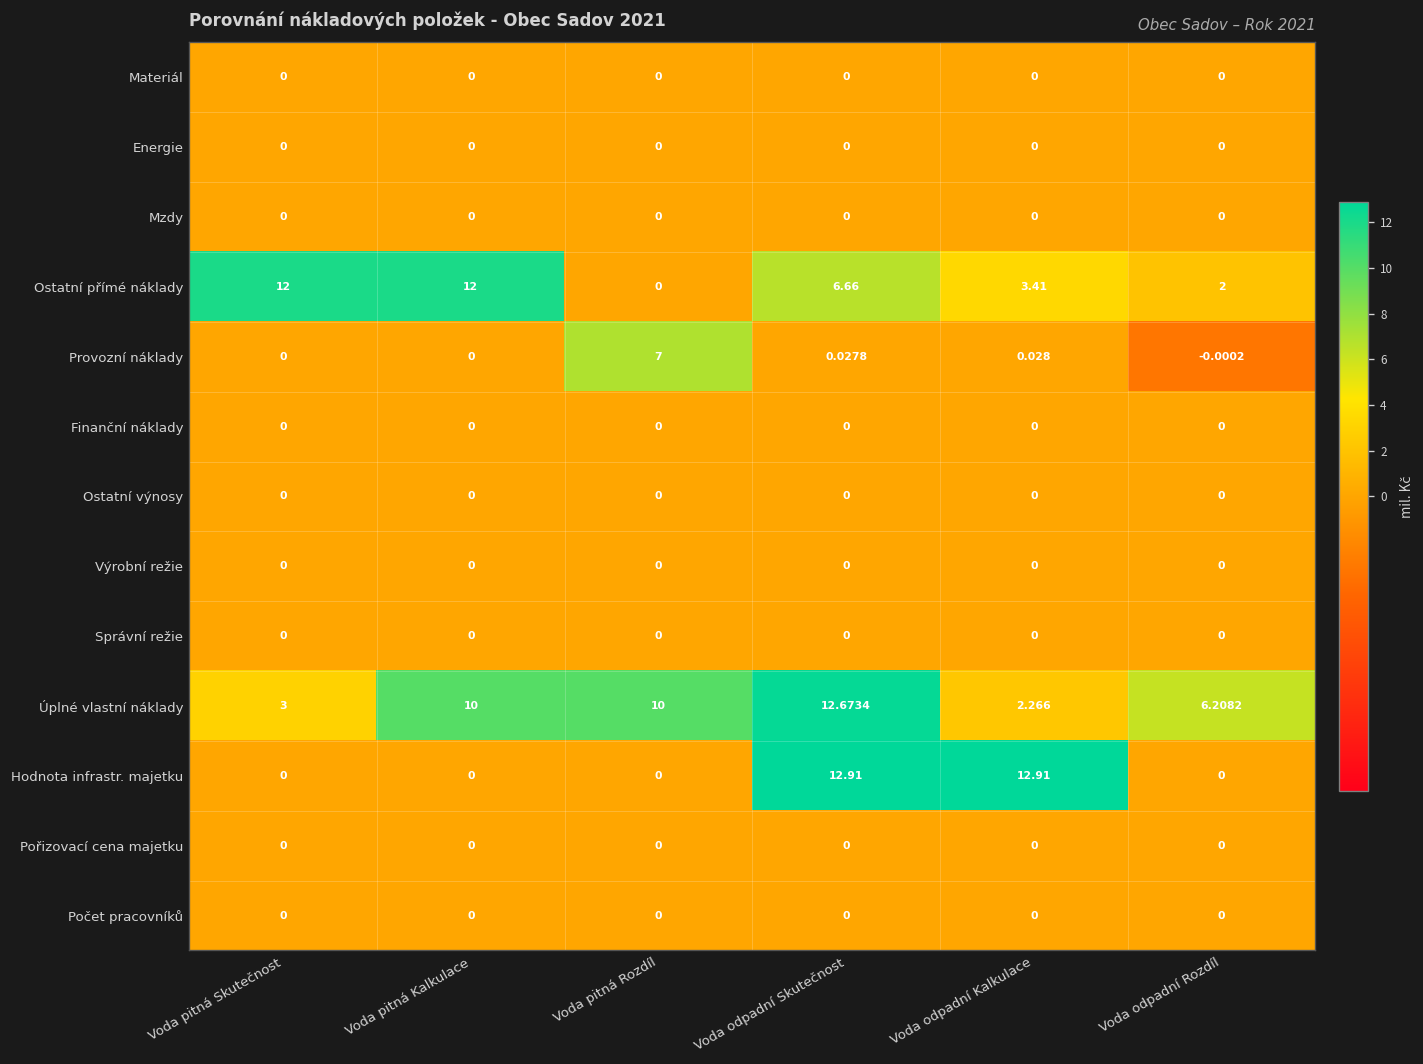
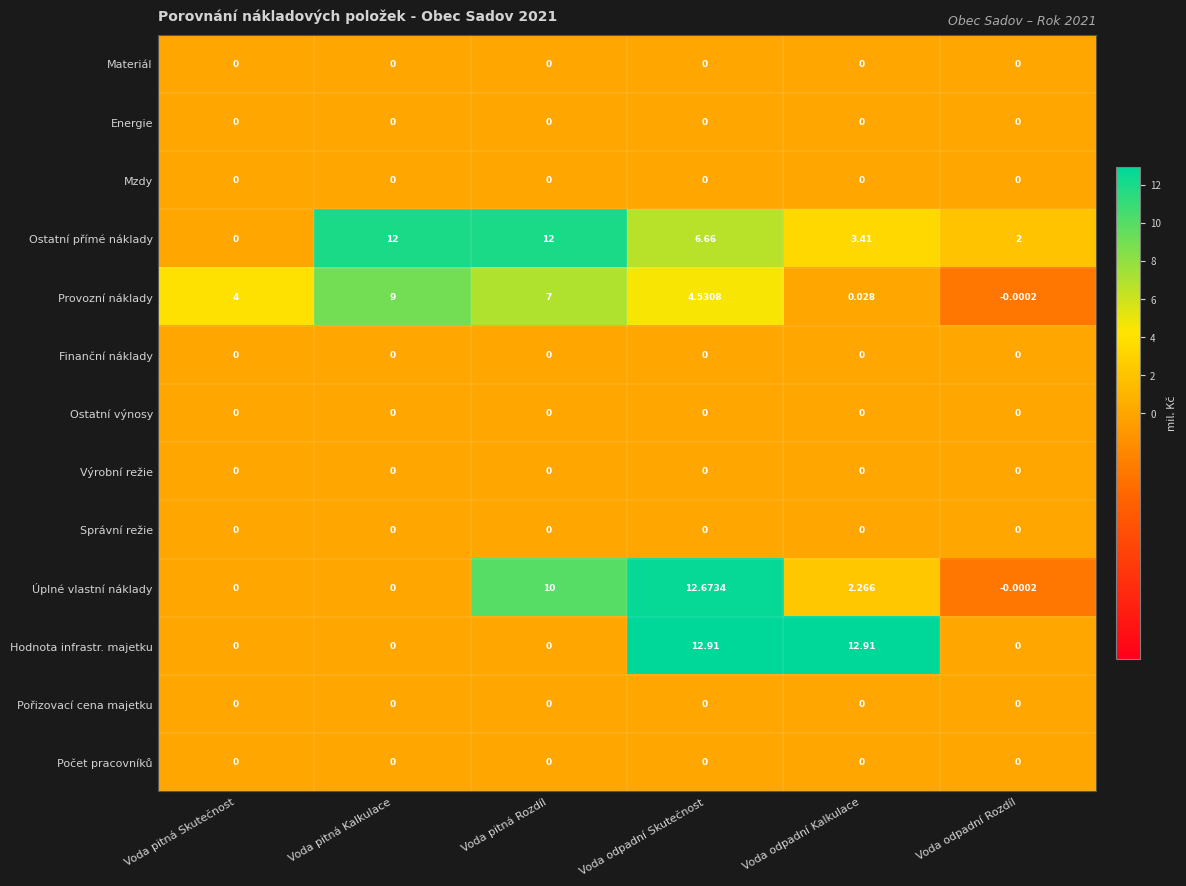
Ostatní přímé náklady, Voda pitná Skutečnost: 12 -> 0
Ostatní přímé náklady, Voda pitná Rozdíl: 0 -> 12
Provozní náklady, Voda pitná Skutečnost: 0 -> 4
Provozní náklady, Voda pitná Kalkulace: 0 -> 9
Provozní náklady, Voda odpadní Skutečnost: 0.0278 -> 4.5308
Úplné vlastní náklady, Voda pitná Skutečnost: 3 -> 0
Úplné vlastní náklady, Voda pitná Kalkulace: 10 -> 0
Úplné vlastní náklady, Voda odpadní Rozdíl: 6.2082 -> -0.0002
